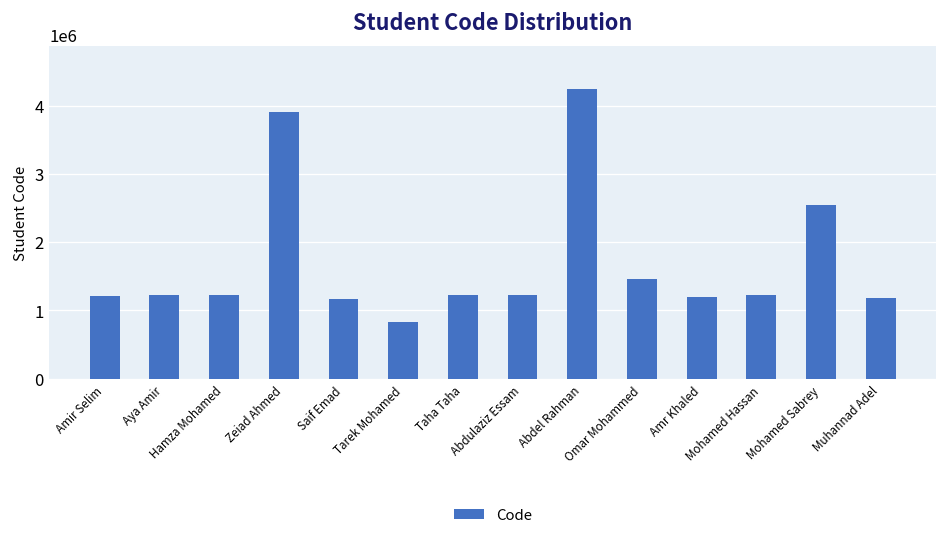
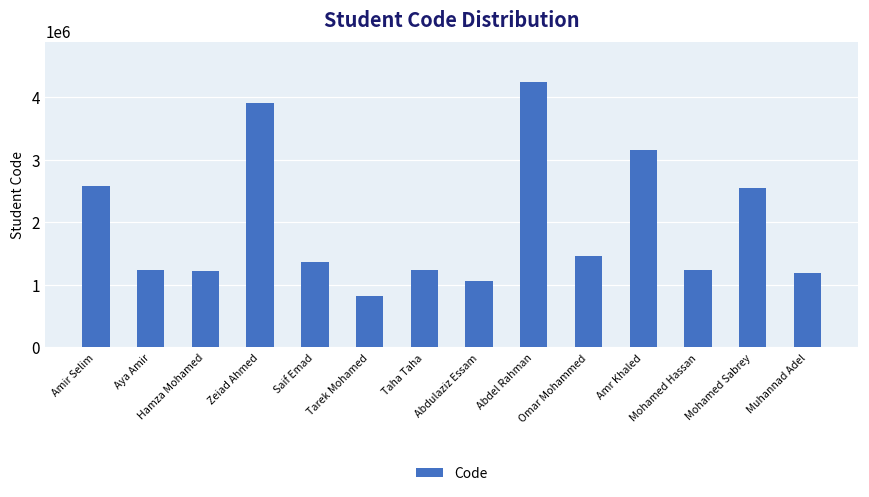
Amir Selim: 1200000 -> 2600000
Saif Emad: 1200000 -> 1400000
Abdulaziz Essam: 1200000 -> 1100000
Amr Khaled: 1200000 -> 3200000
